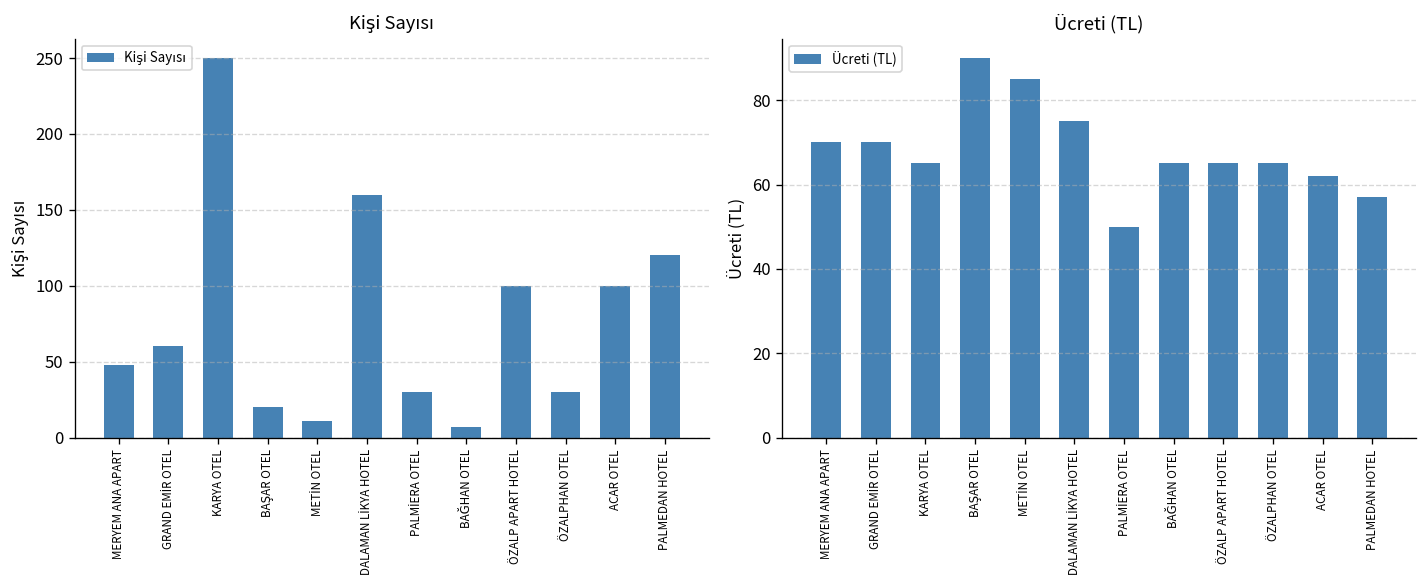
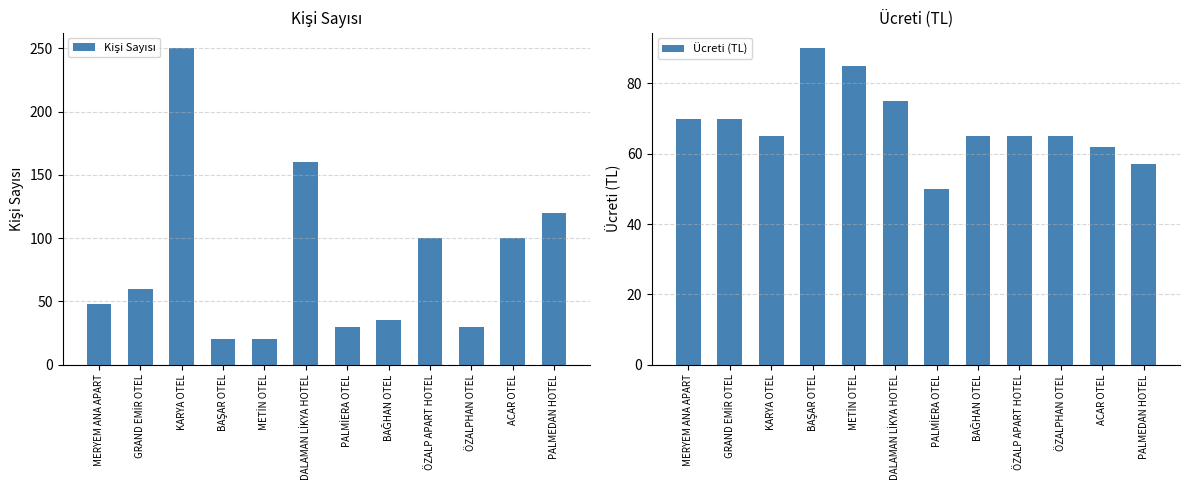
Kişi Sayısı, METİN OTEL: 11 -> 20
Kişi Sayısı, BAĞHAN OTEL: 7 -> 35
